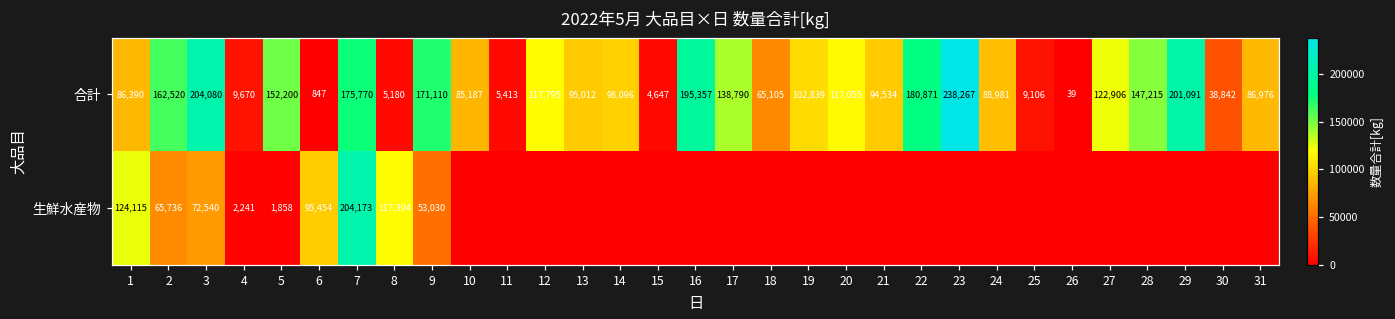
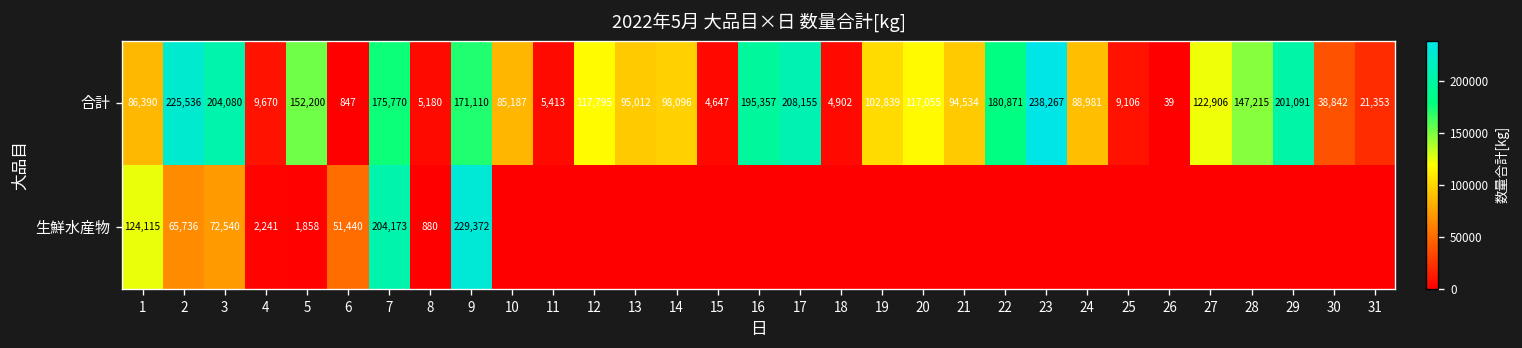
合計, 2: 162,520 -> 225,536
合計, 17: 138,790 -> 208,155
合計, 18: 65,105 -> 4,902
合計, 31: 86,976 -> 21,353
生鮮水産物, 6: 95,454 -> 51,440
生鮮水産物, 8: 117,394 -> 880
生鮮水産物, 9: 53,030 -> 229,372
